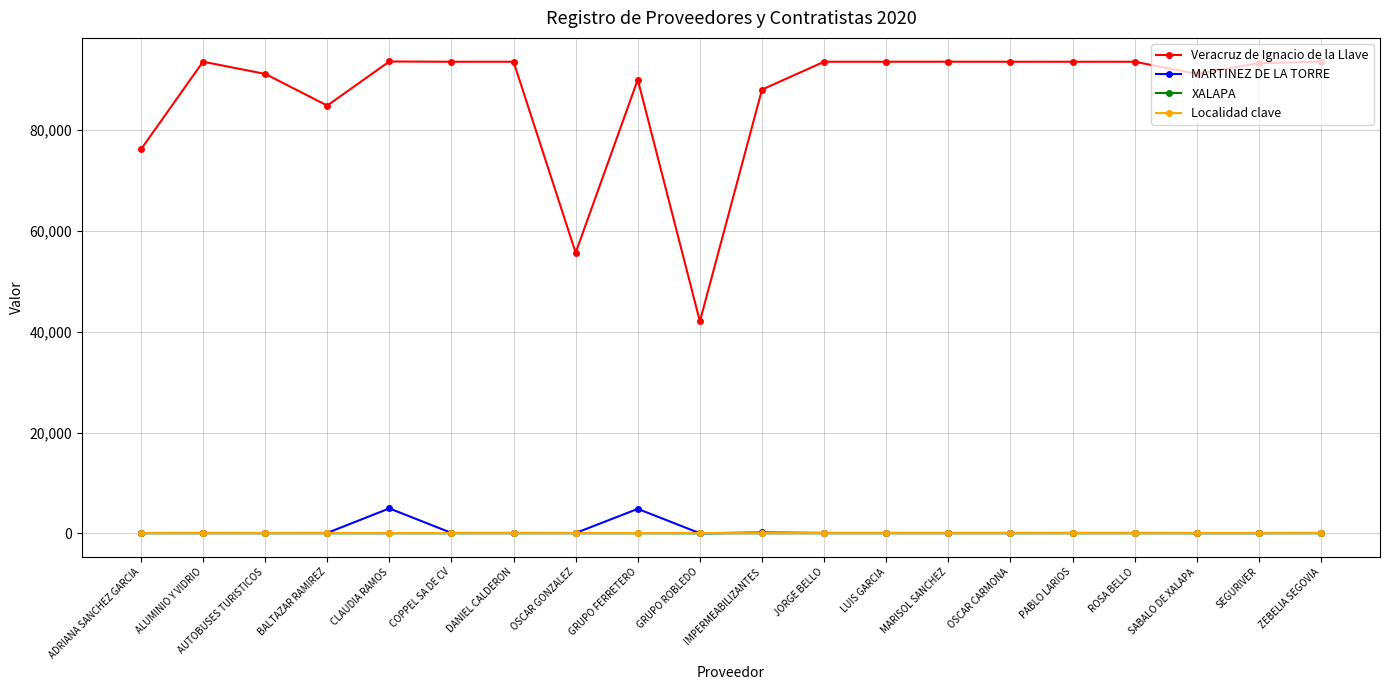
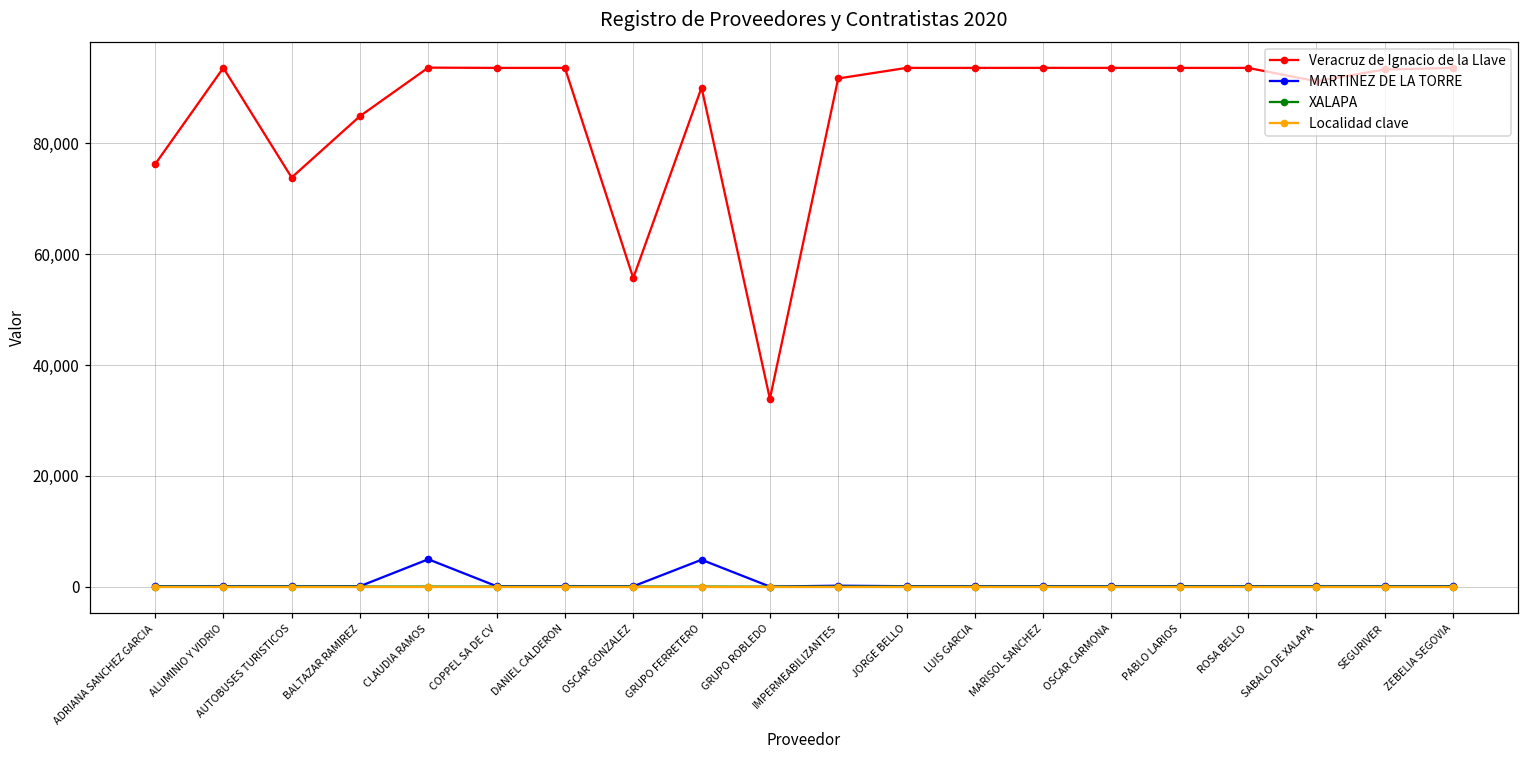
Veracruz de Ignacio de la Llave, AUTOBUSES TURISTICOS: 91,000 -> 74,000
Veracruz de Ignacio de la Llave, GRUPO ROBLEDO: 42,000 -> 34,000
Veracruz de Ignacio de la Llave, IMPERMEABILIZANTES: 88,000 -> 92,000
